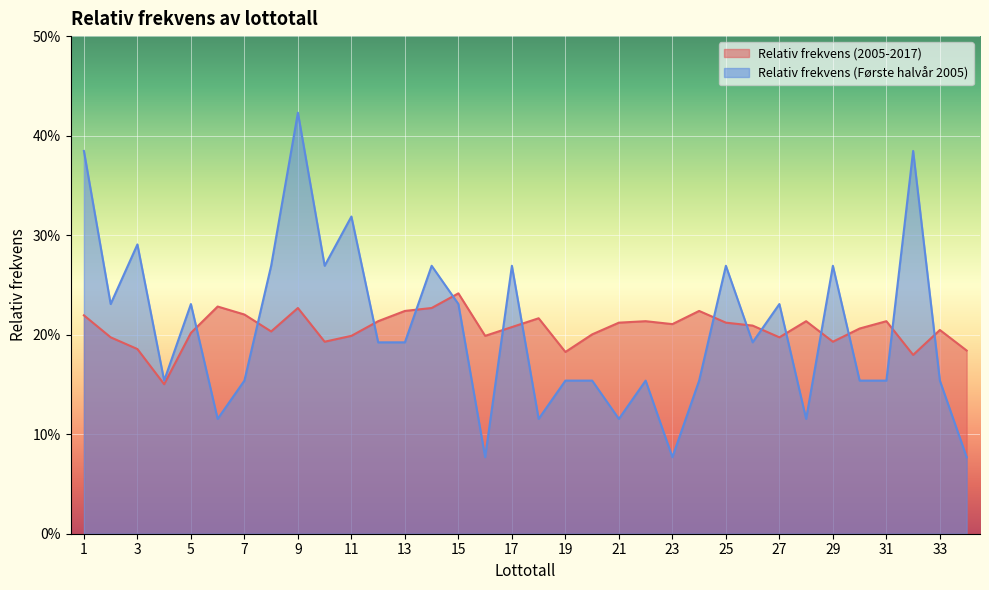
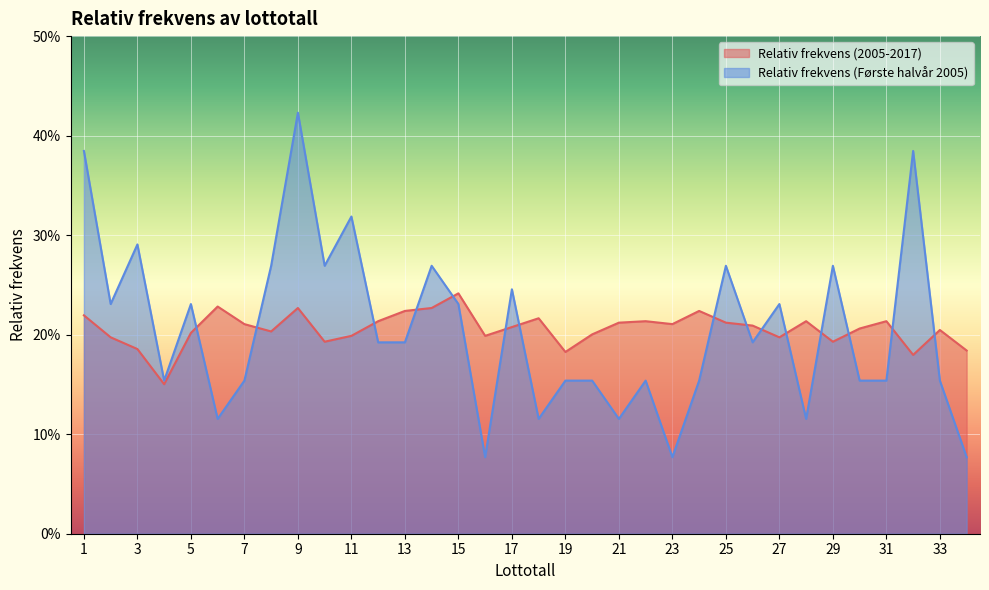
Relativ frekvens (2005-2017), 7: 22% -> 21%
Relativ frekvens (Første halvår 2005), 17: 27% -> 25%
